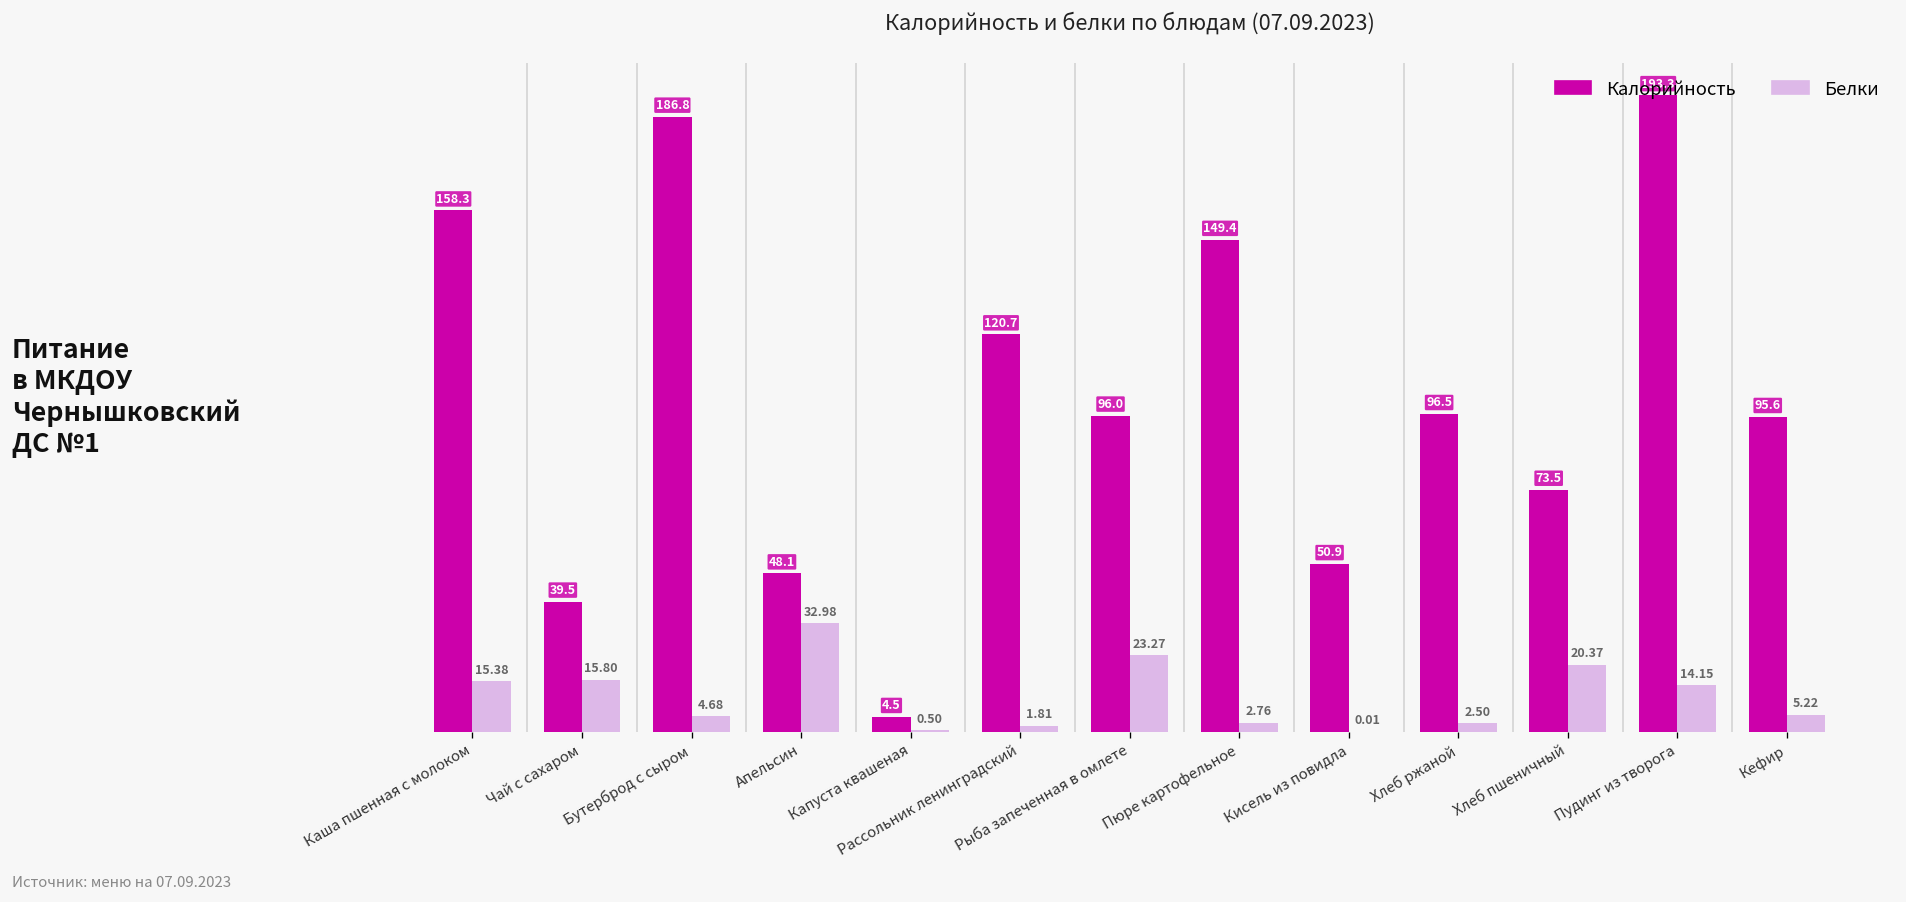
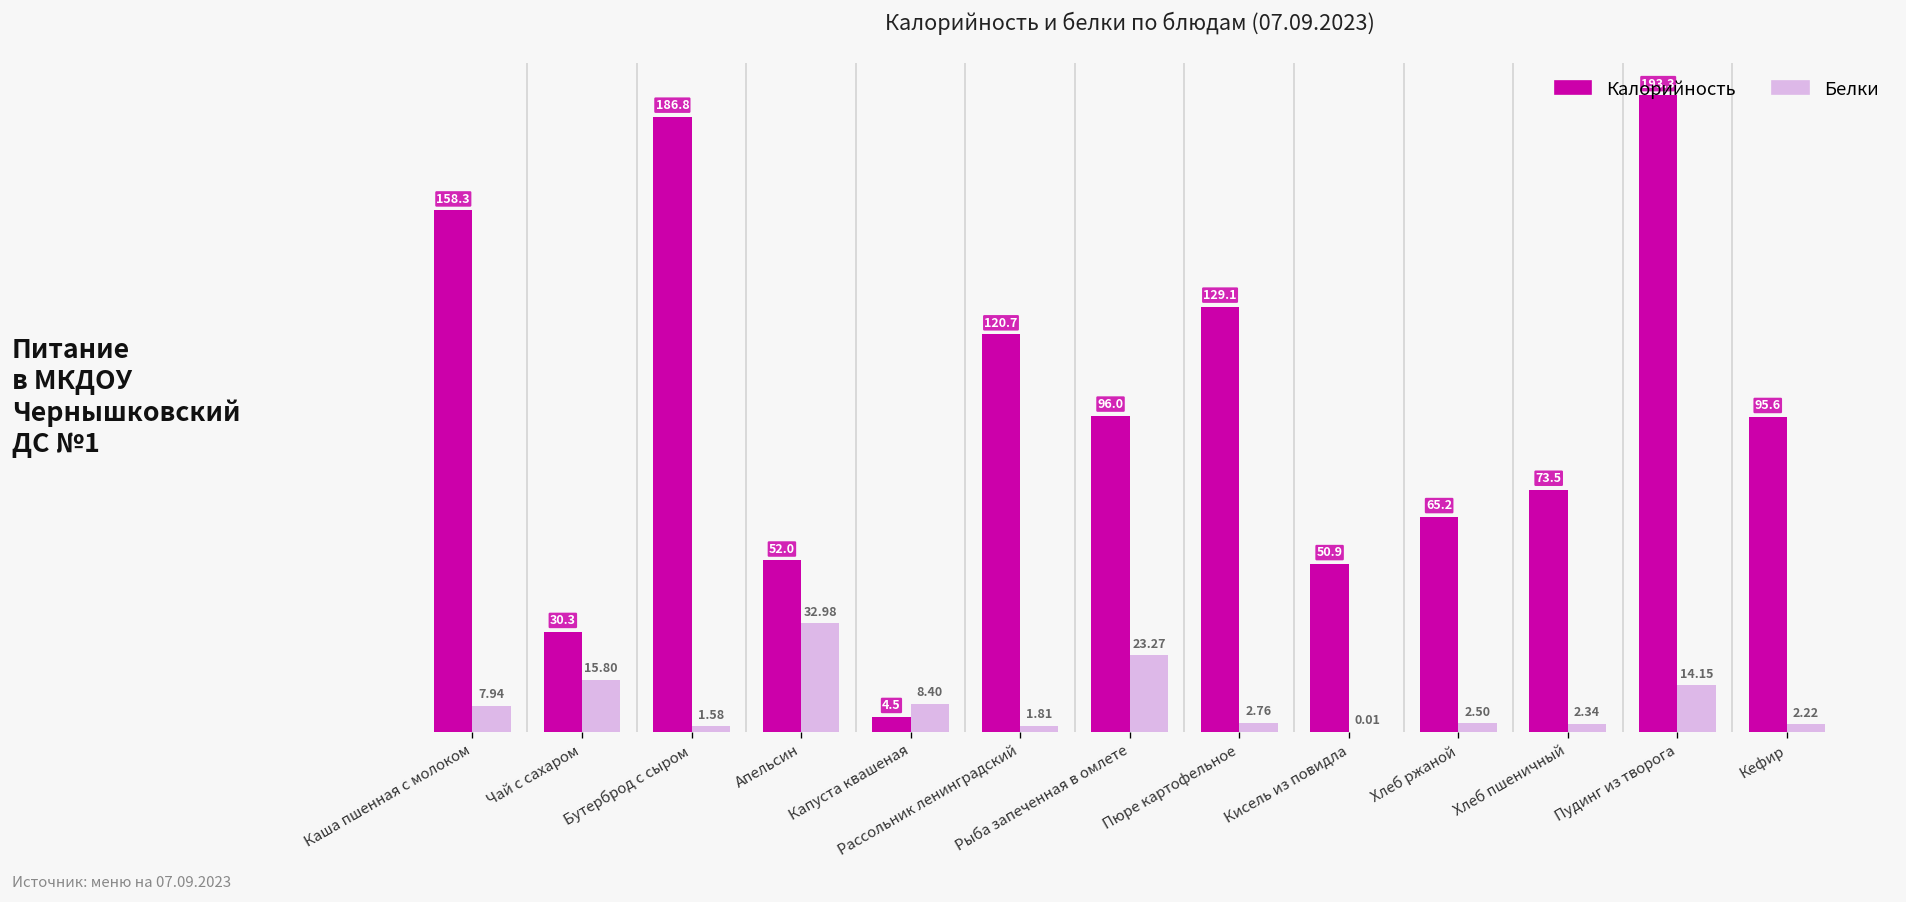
Белки, Каша пшенная с молоком: 15.38 -> 7.94
Калорийность, Чай с сахаром: 39.5 -> 30.3
Белки, Бутерброд с сыром: 4.68 -> 1.58
Калорийность, Апельсин: 48.1 -> 52.0
Белки, Капуста квашеная: 0.50 -> 8.40
Калорийность, Пюре картофельное: 149.4 -> 129.1
Калорийность, Хлеб ржаной: 96.5 -> 65.2
Белки, Хлеб пшеничный: 20.37 -> 2.34
Белки, Кефир: 5.22 -> 2.22
